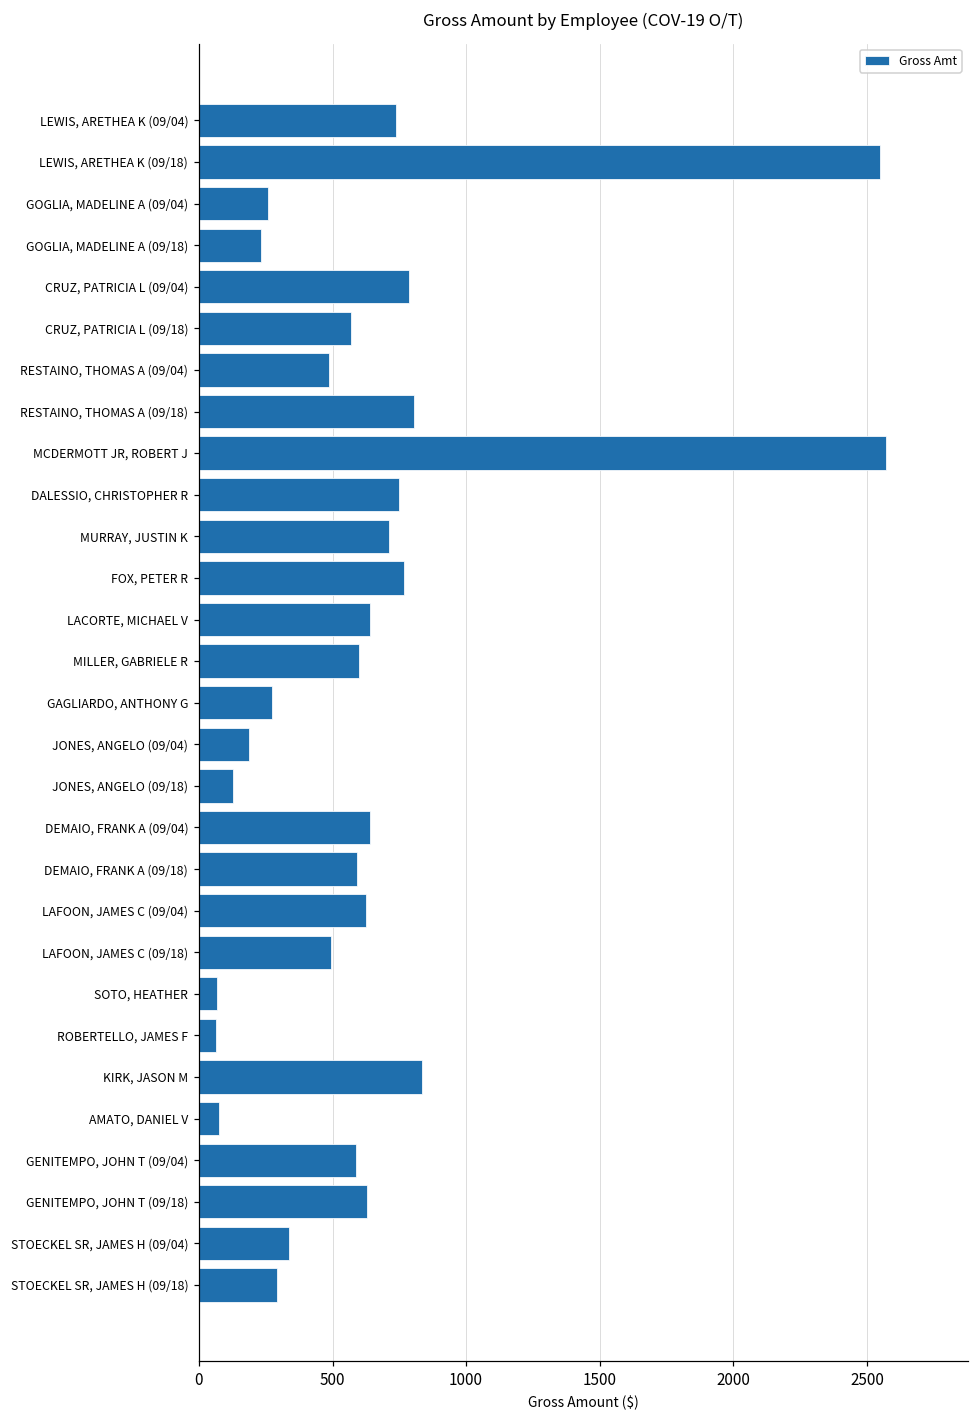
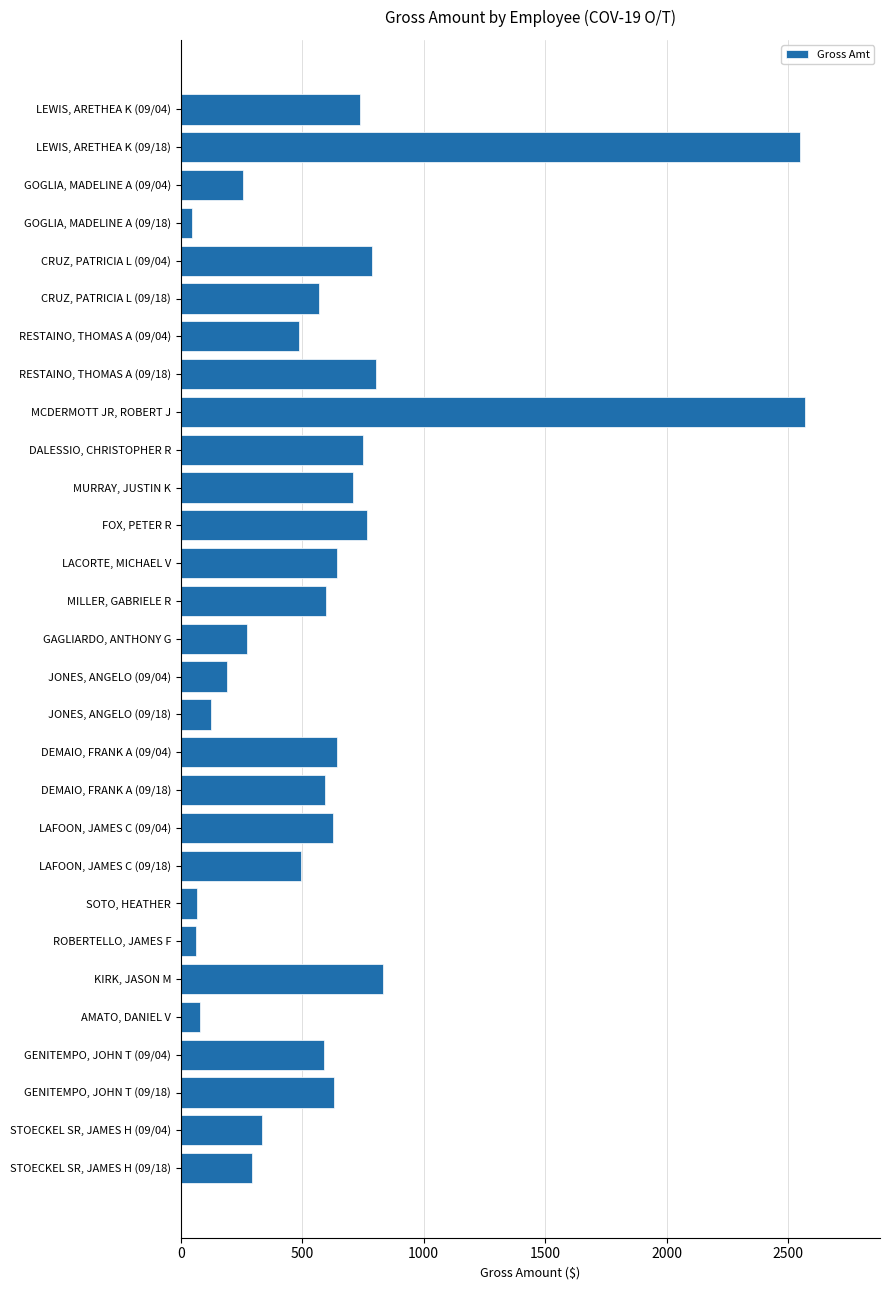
GOGLIA, MADELINE A (09/18): 230 -> 50
